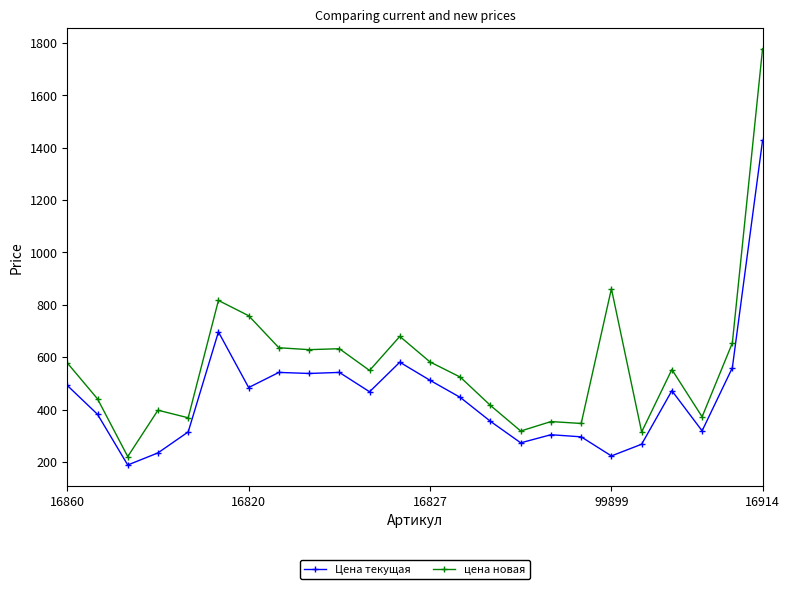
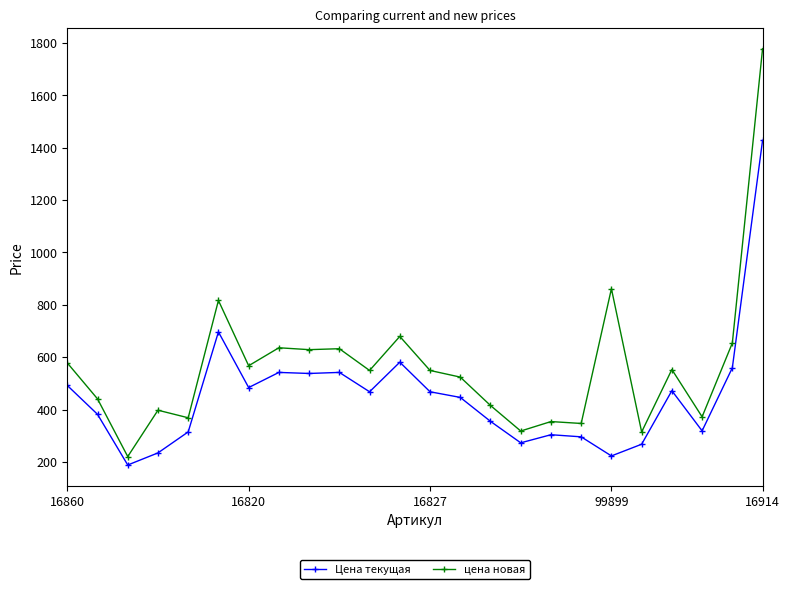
цена новая, 16820: 760 -> 570
Цена текущая, 16827: 510 -> 470
цена новая, 16827: 580 -> 550
